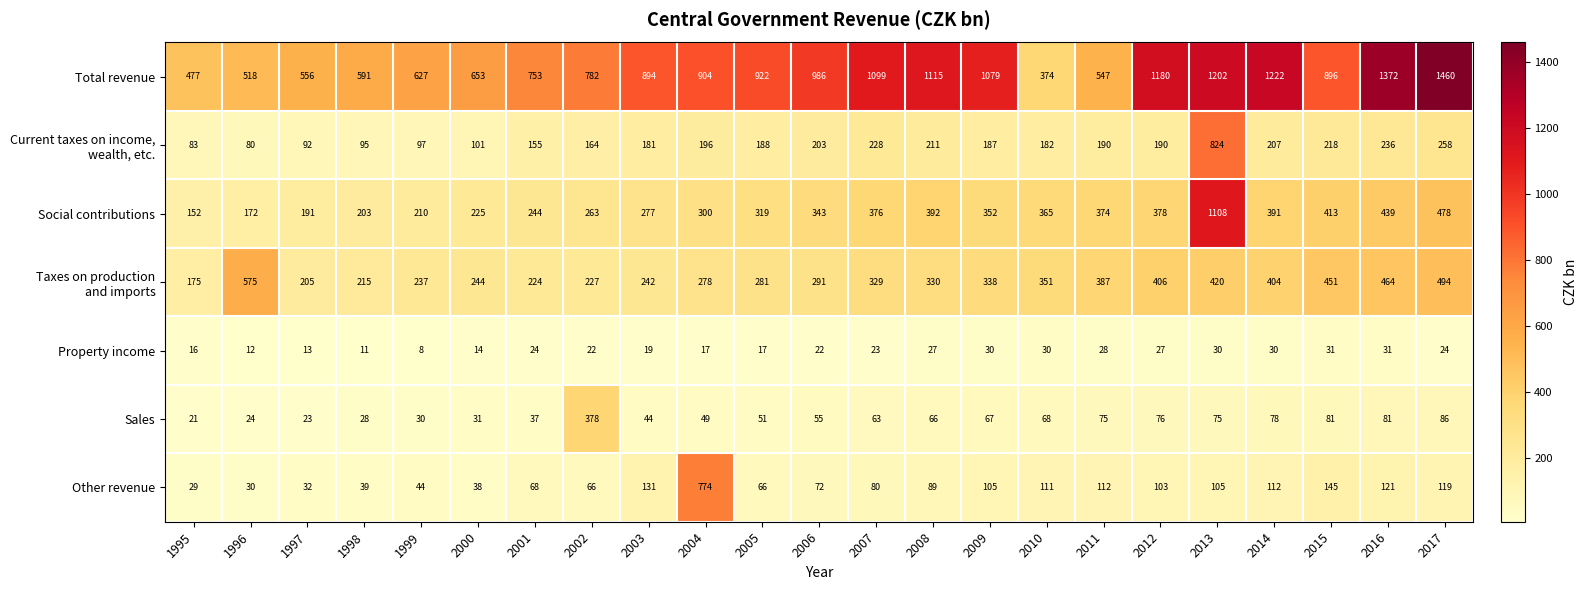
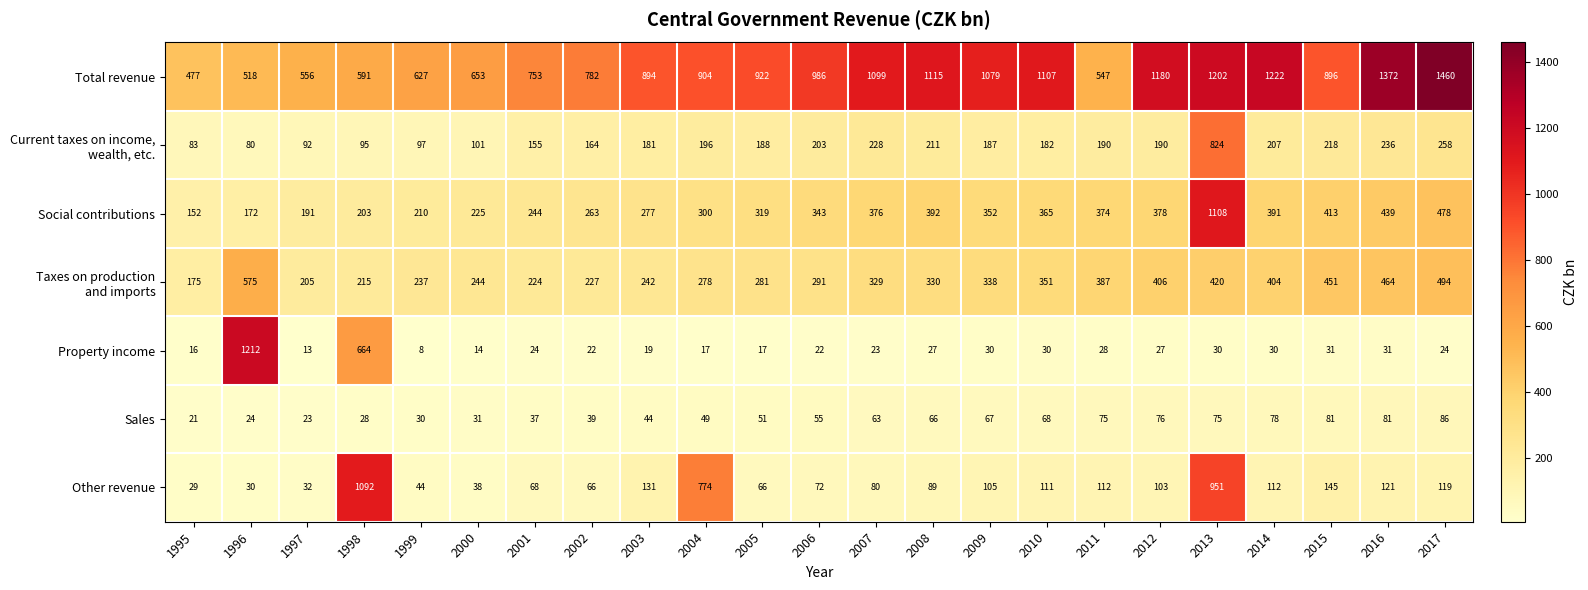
Total revenue, 2010: 374 -> 1107
Property income, 1996: 12 -> 1212
Property income, 1998: 11 -> 664
Sales, 2002: 378 -> 39
Other revenue, 1998: 39 -> 1092
Other revenue, 2013: 105 -> 951
